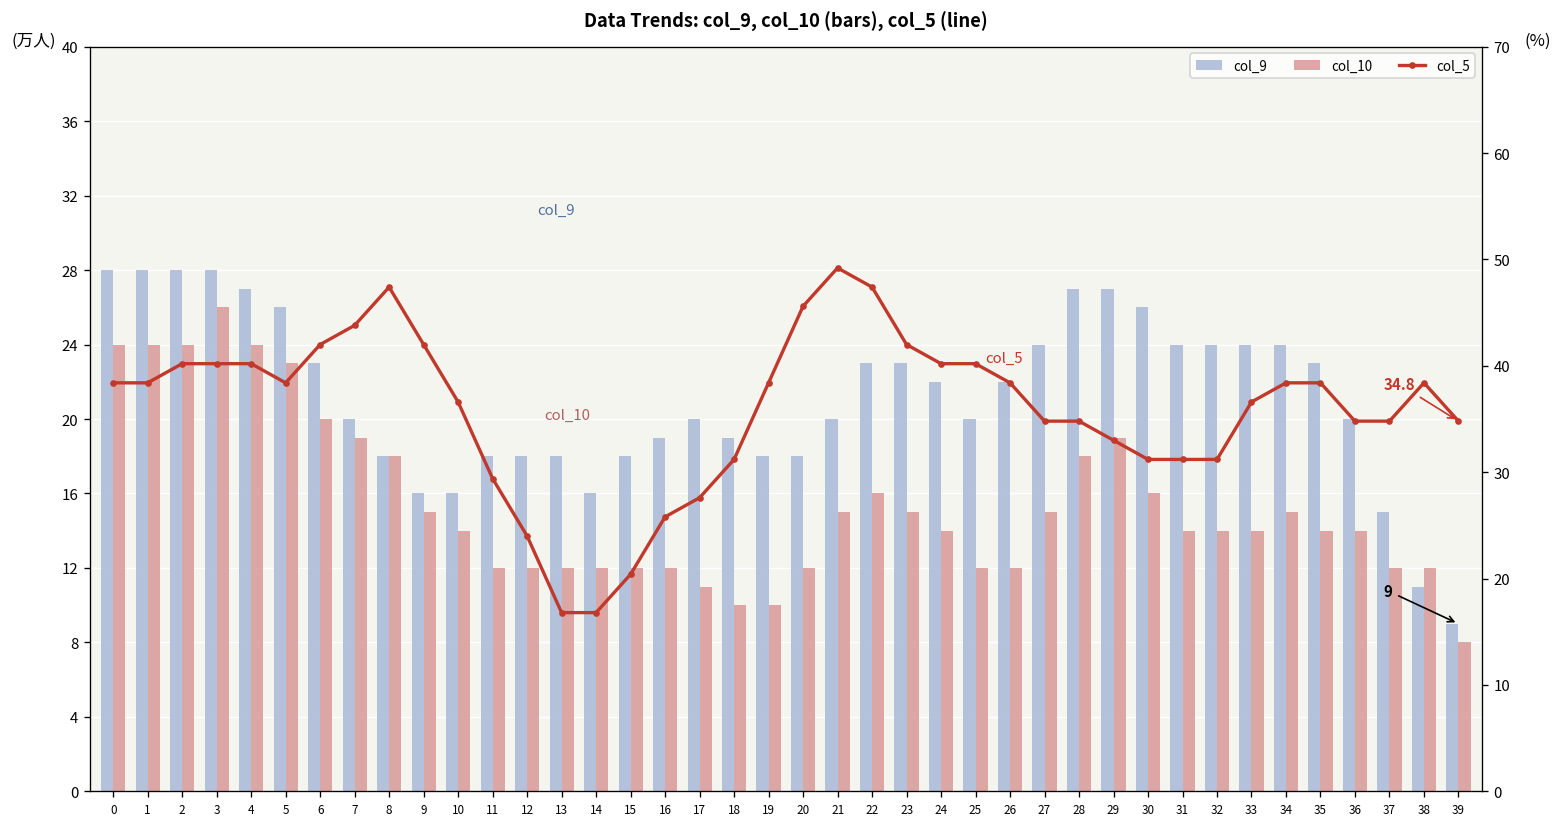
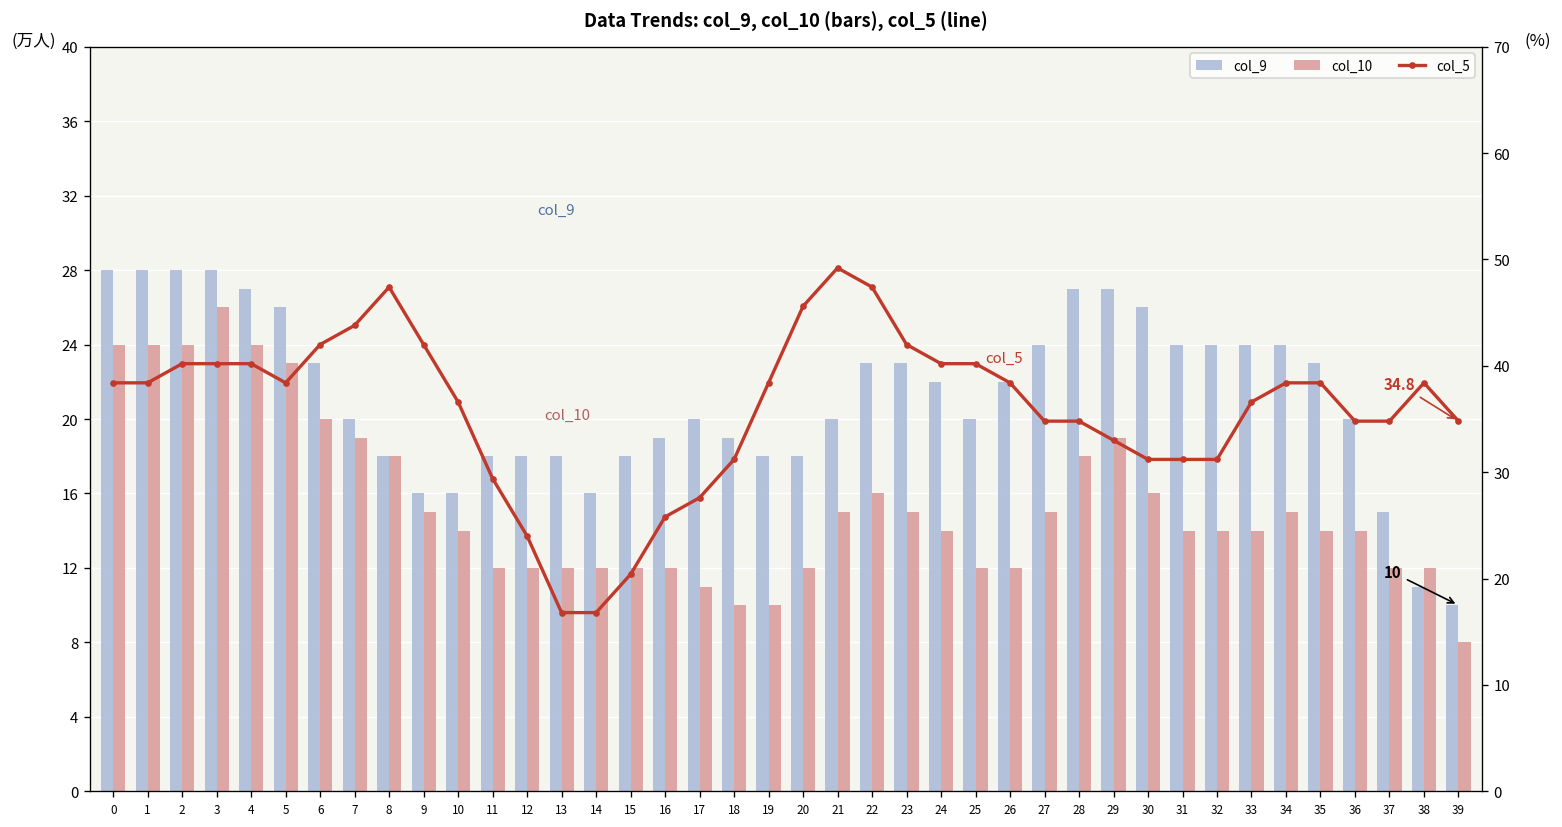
col_9, 39: 9 -> 10
